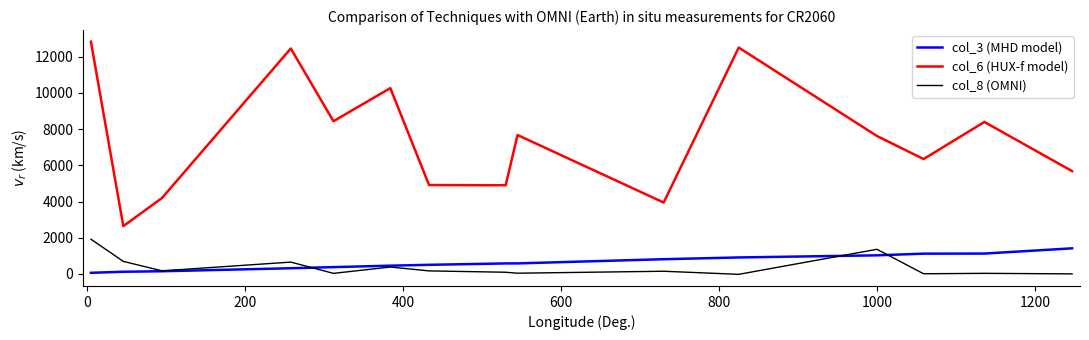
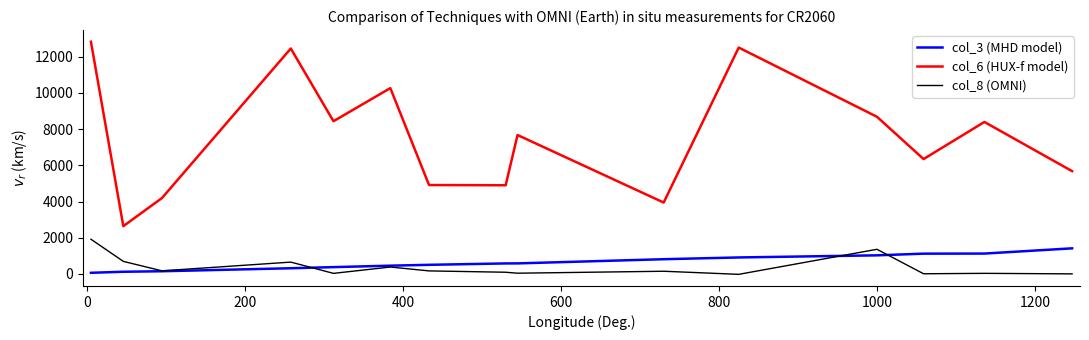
col_6 (HUX-f model), 1000: 7600 -> 8700
